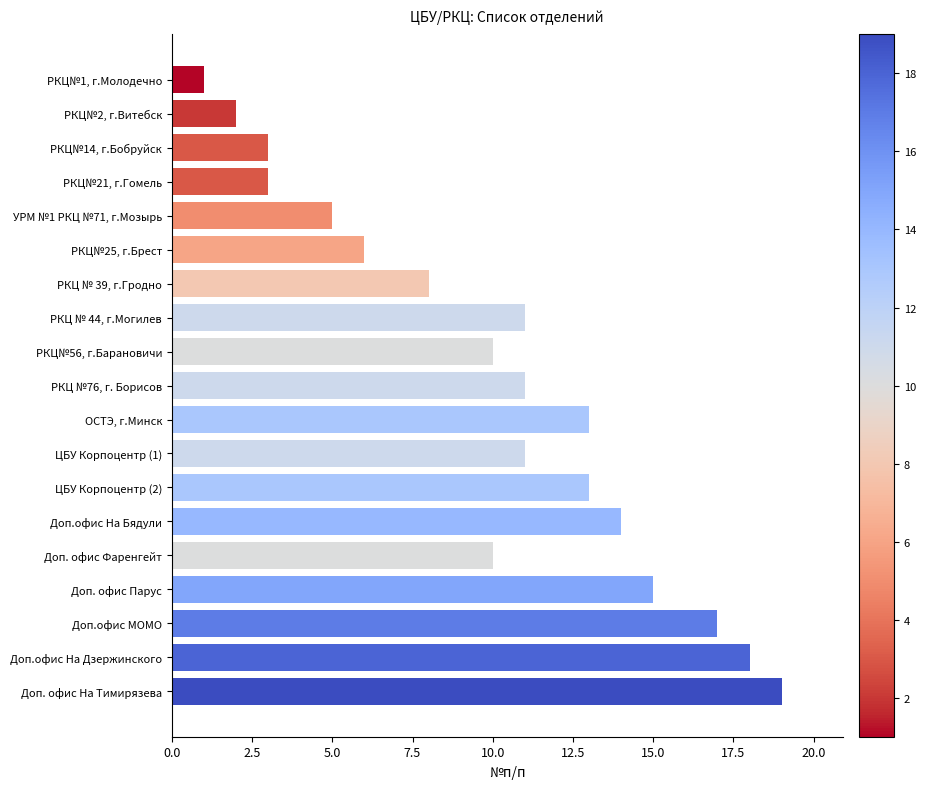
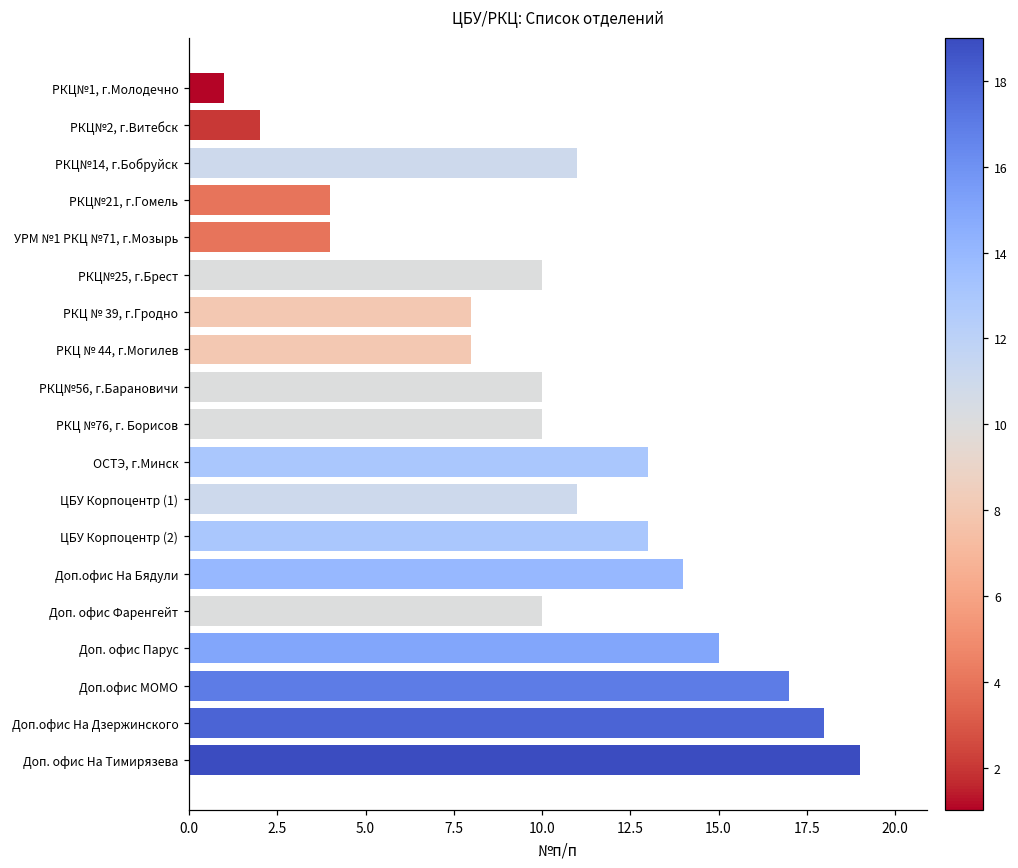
РКЦ№14, г.Бобруйск: 3 -> 11
РКЦ№21, г.Гомель: 3 -> 4
УРМ №1 РКЦ №71, г.Мозырь: 5 -> 4
РКЦ№25, г.Брест: 6 -> 10
РКЦ № 44, г.Могилев: 11 -> 8
РКЦ №76, г. Борисов: 11 -> 10
